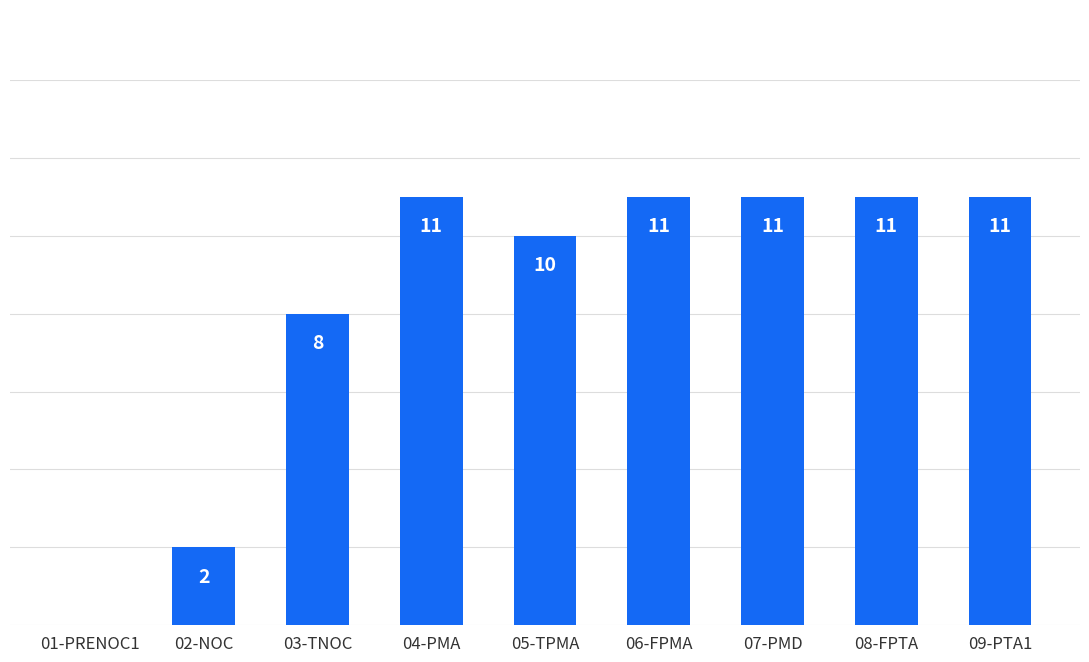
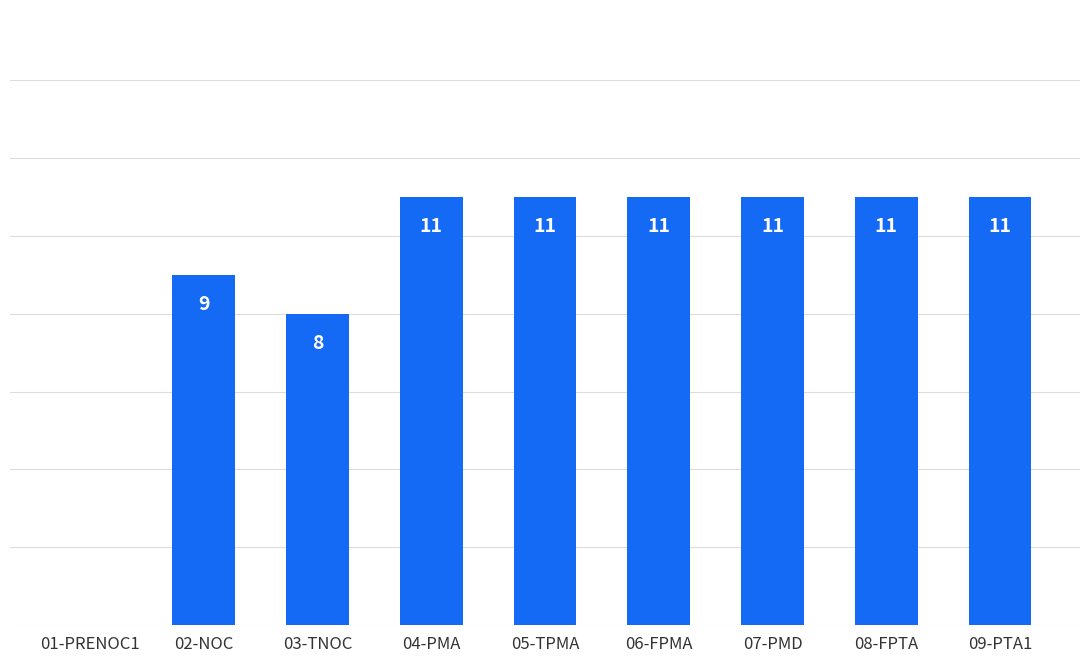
02-NOC: 2 -> 9
05-TPMA: 10 -> 11
